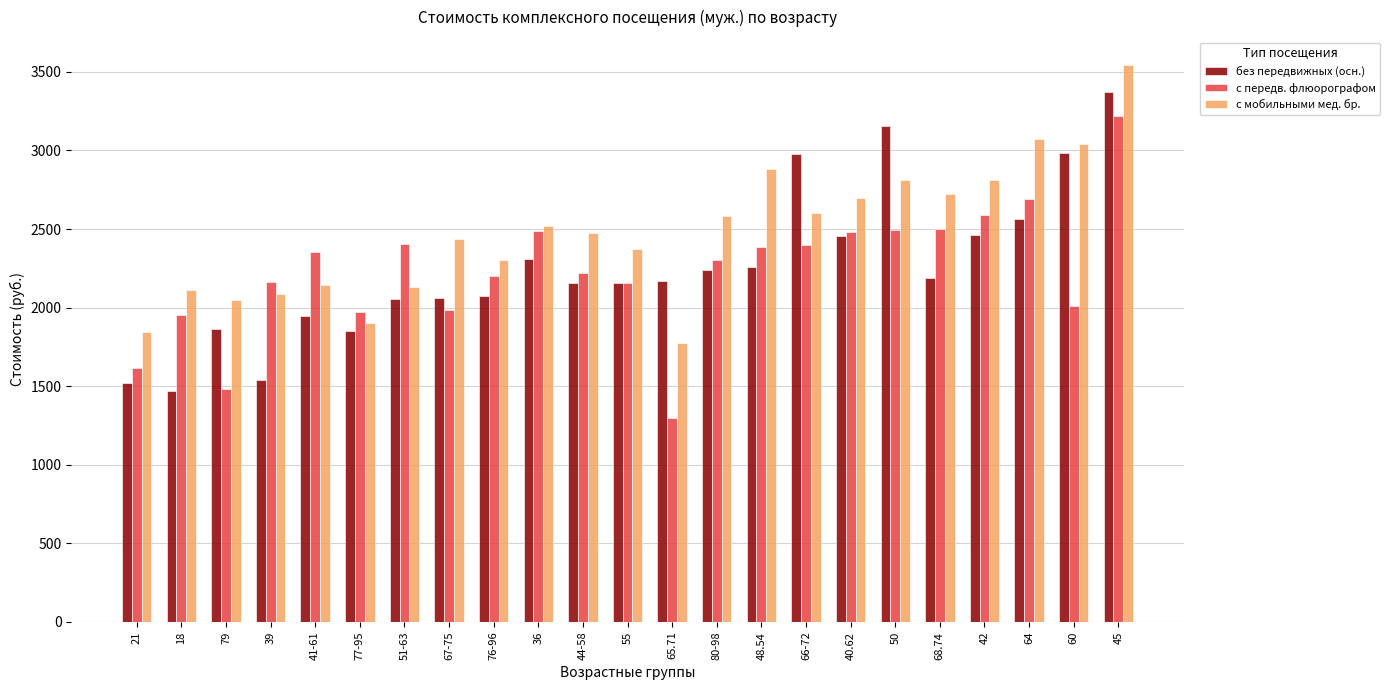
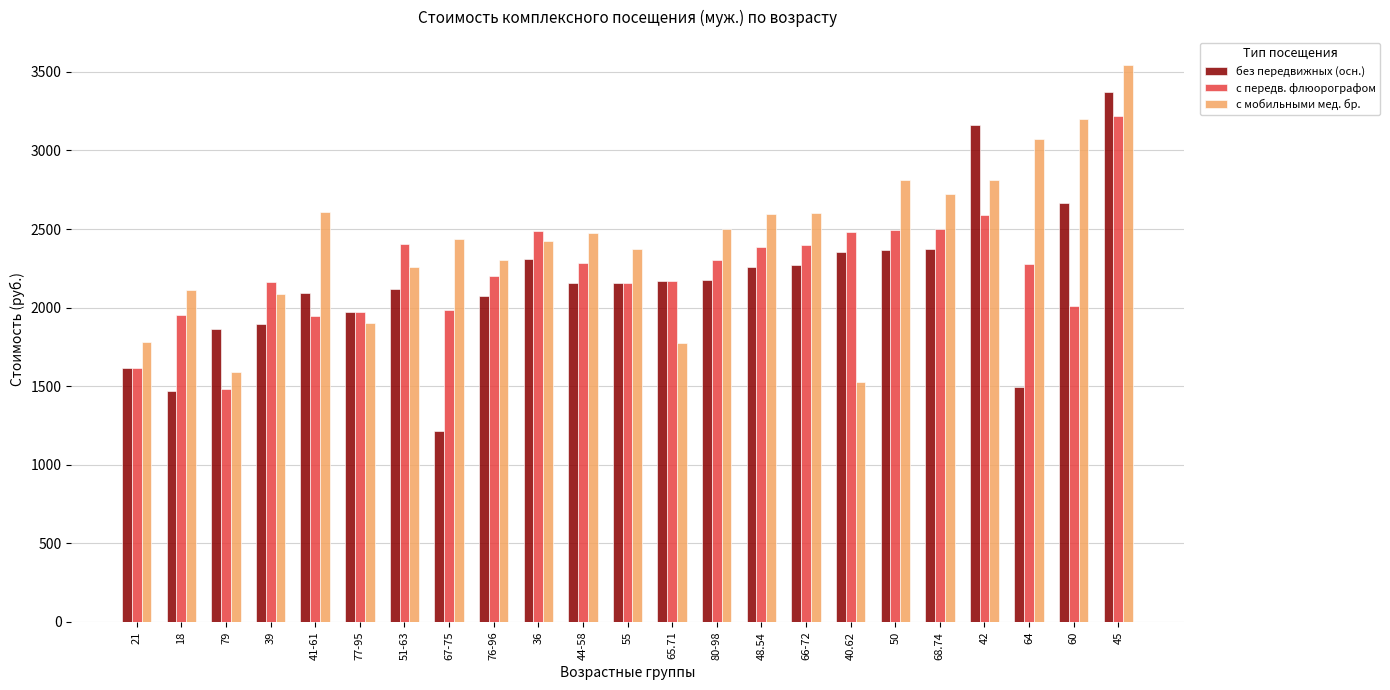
без передвижных (осн.), 21: 1520 -> 1620
с мобильными мед. бр., 21: 1850 -> 1780
с мобильными мед. бр., 79: 2050 -> 1590
без передвижных (осн.), 39: 1540 -> 1900
без передвижных (осн.), 41-61: 1950 -> 2090
с передв. флюорографом, 41-61: 2350 -> 1950
с мобильными мед. бр., 41-61: 2140 -> 2610
без передвижных (осн.), 77-95: 1850 -> 1970
без передвижных (осн.), 51-63: 2050 -> 2120
с мобильными мед. бр., 51-63: 2130 -> 2260
без передвижных (осн.), 67-75: 2060 -> 1220
с мобильными мед. бр., 36: 2520 -> 2420
с передв. флюорографом, 44-58: 2220 -> 2280
с передв. флюорографом, 65.71: 1300 -> 2170
без передвижных (осн.), 80-98: 2240 -> 2180
с мобильными мед. бр., 80-98: 2590 -> 2500
с мобильными мед. бр., 48.54: 2880 -> 2590
без передвижных (осн.), 66-72: 2980 -> 2270
без передвижных (осн.), 40.62: 2450 -> 2350
с мобильными мед. бр., 40.62: 2700 -> 1520
без передвижных (осн.), 50: 3150 -> 2360
без передвижных (осн.), 68.74: 2190 -> 2380
без передвижных (осн.), 42: 2460 -> 3160
без передвижных (осн.), 64: 2560 -> 1490
с передв. флюорографом, 64: 2690 -> 2270
без передвижных (осн.), 60: 2980 -> 2670
с мобильными мед. бр., 60: 3040 -> 3200
